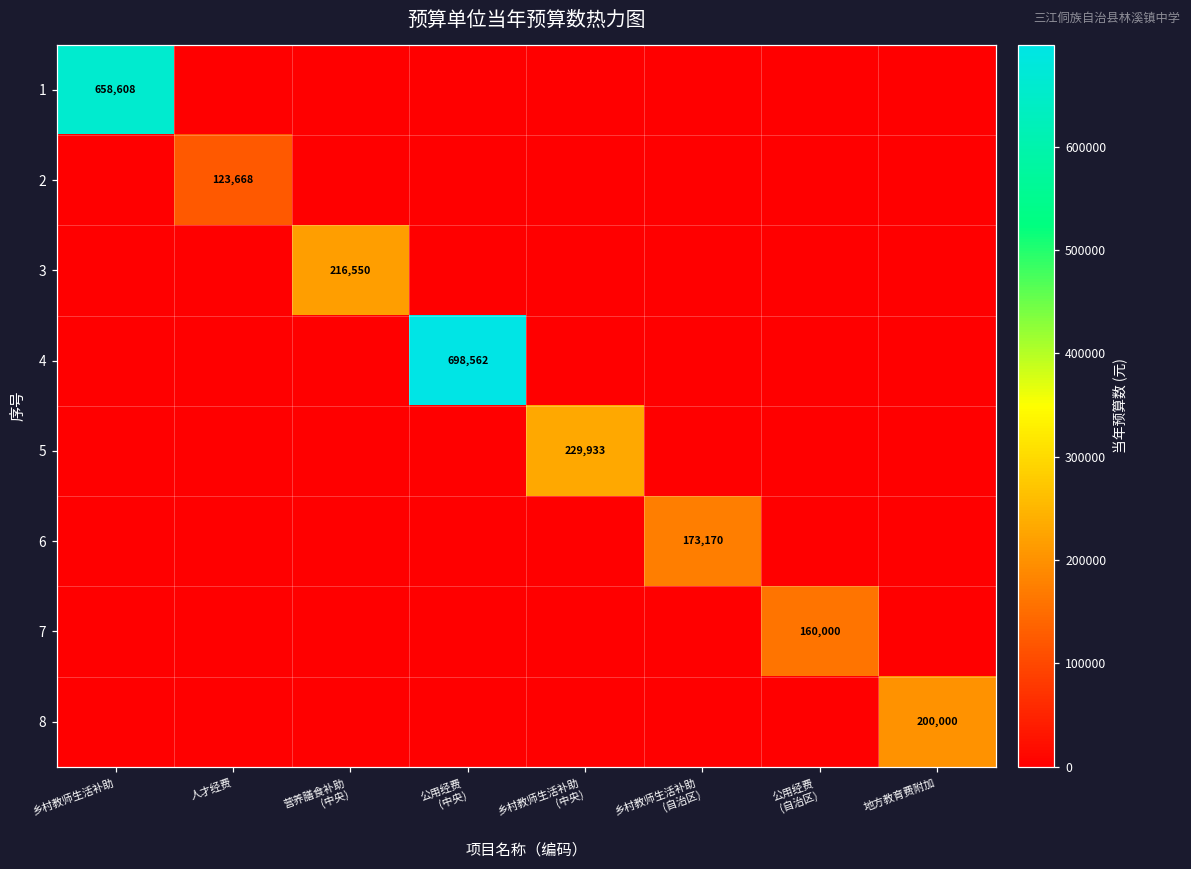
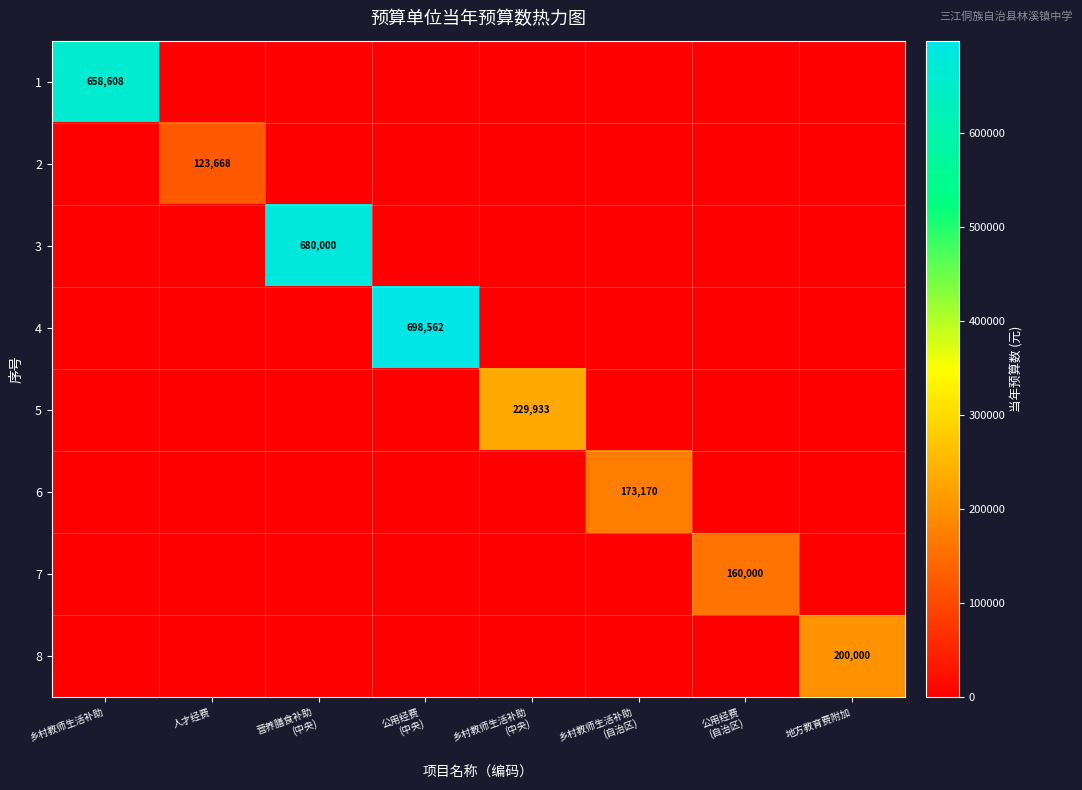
3, 营养膳食补助 (中央): 216,550 -> 680,000
